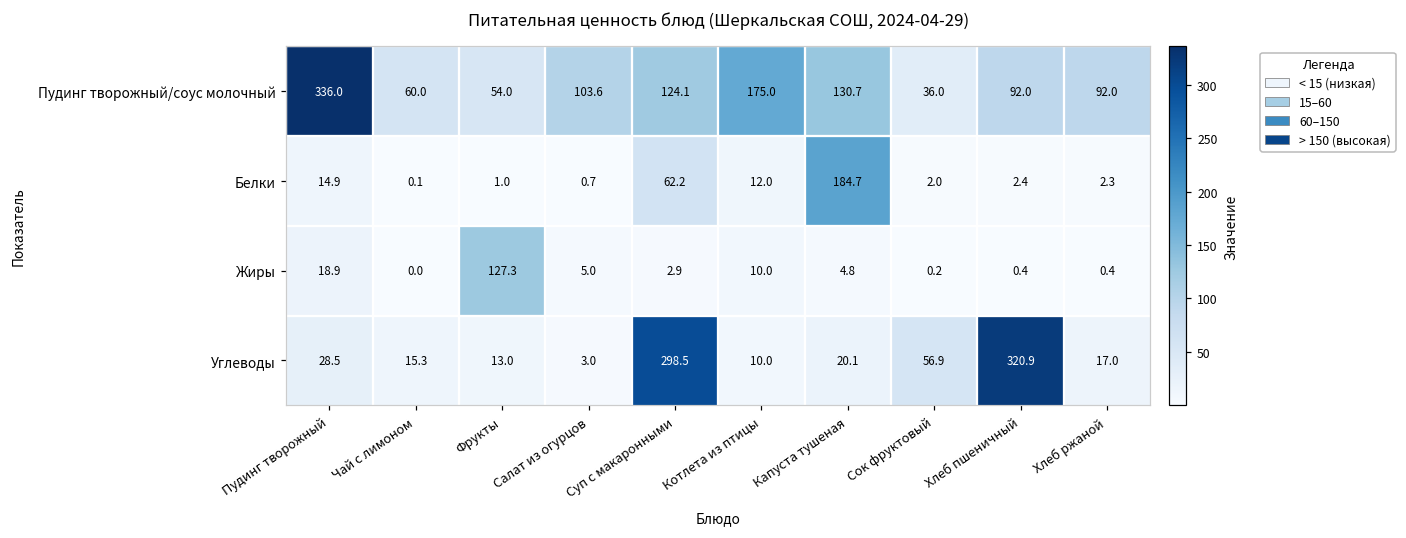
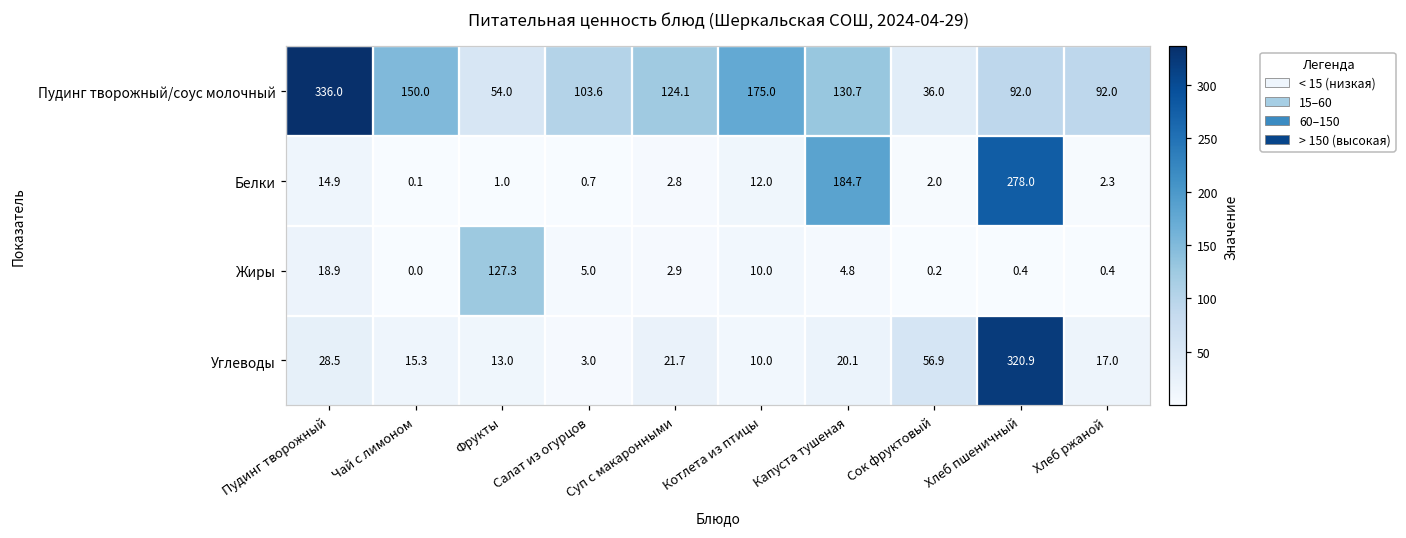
Пудинг творожный/соус молочный, Чай с лимоном: 60.0 -> 150.0
Белки, Суп с макаронными: 62.2 -> 2.8
Белки, Хлеб пшеничный: 2.4 -> 278.0
Углеводы, Суп с макаронными: 298.5 -> 21.7
